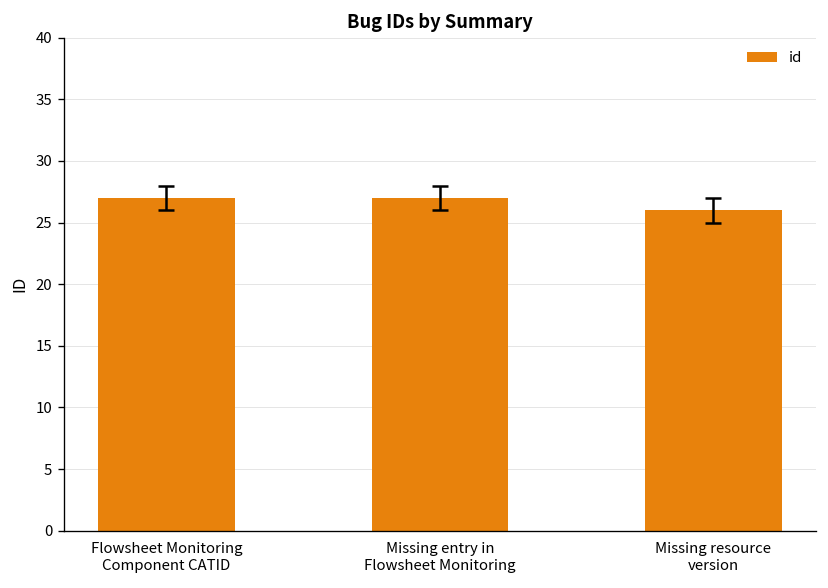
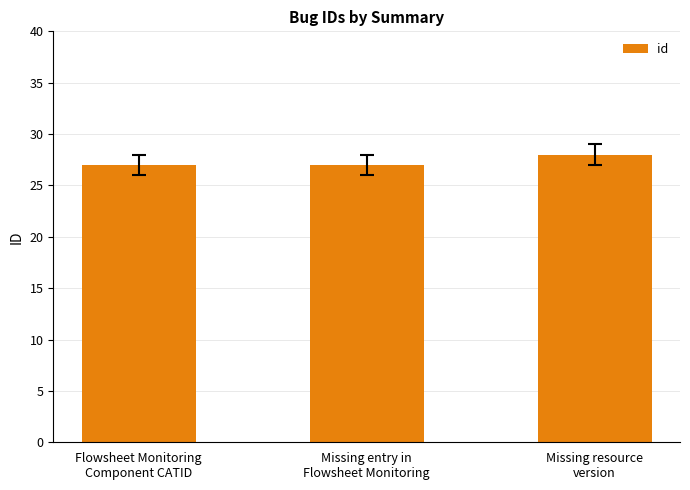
id, Missing resource version: 26 -> 28
